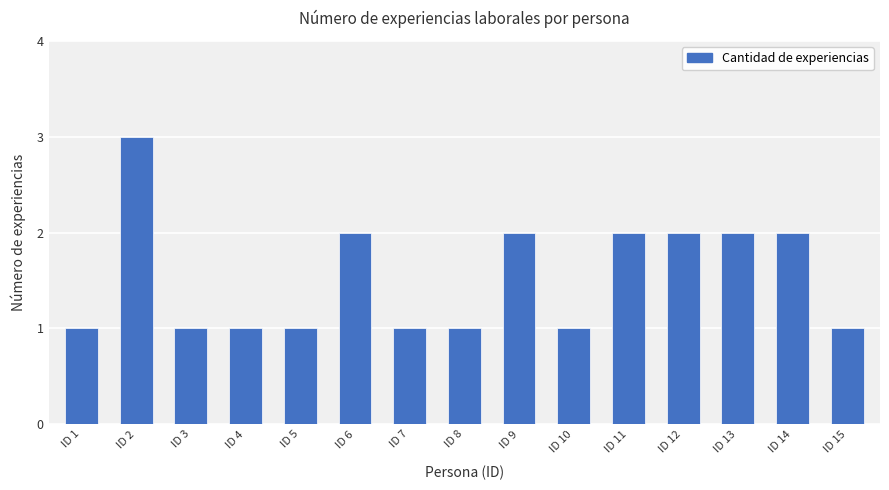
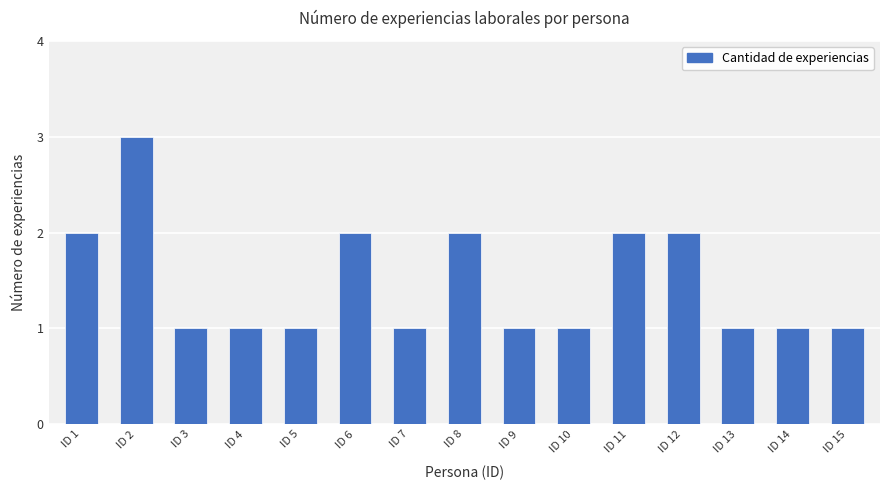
ID 1: 1 -> 2
ID 8: 1 -> 2
ID 9: 2 -> 1
ID 13: 2 -> 1
ID 14: 2 -> 1
